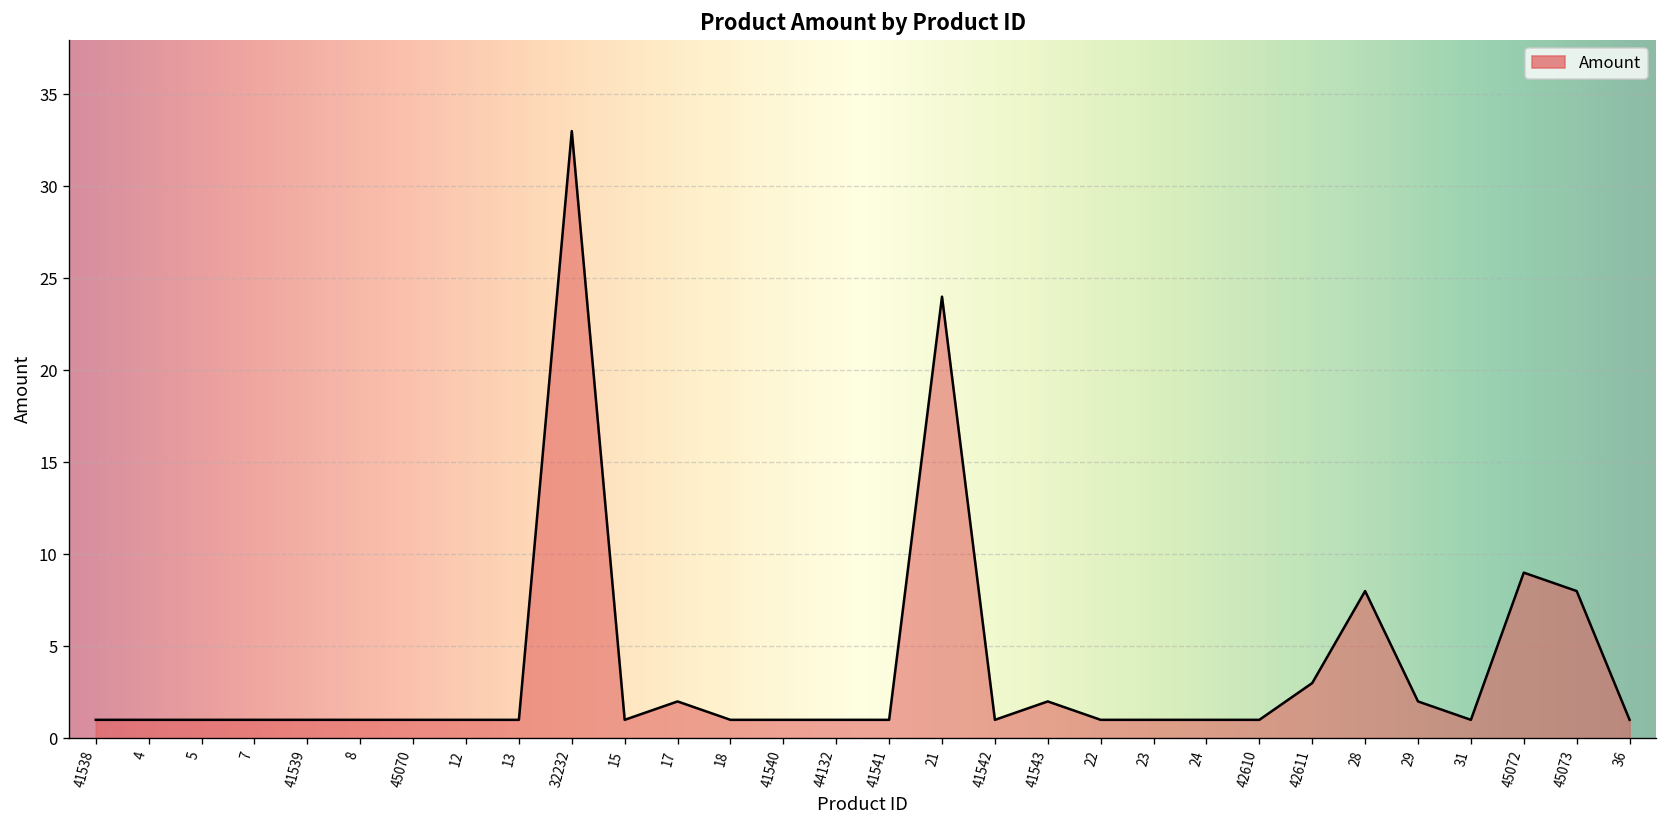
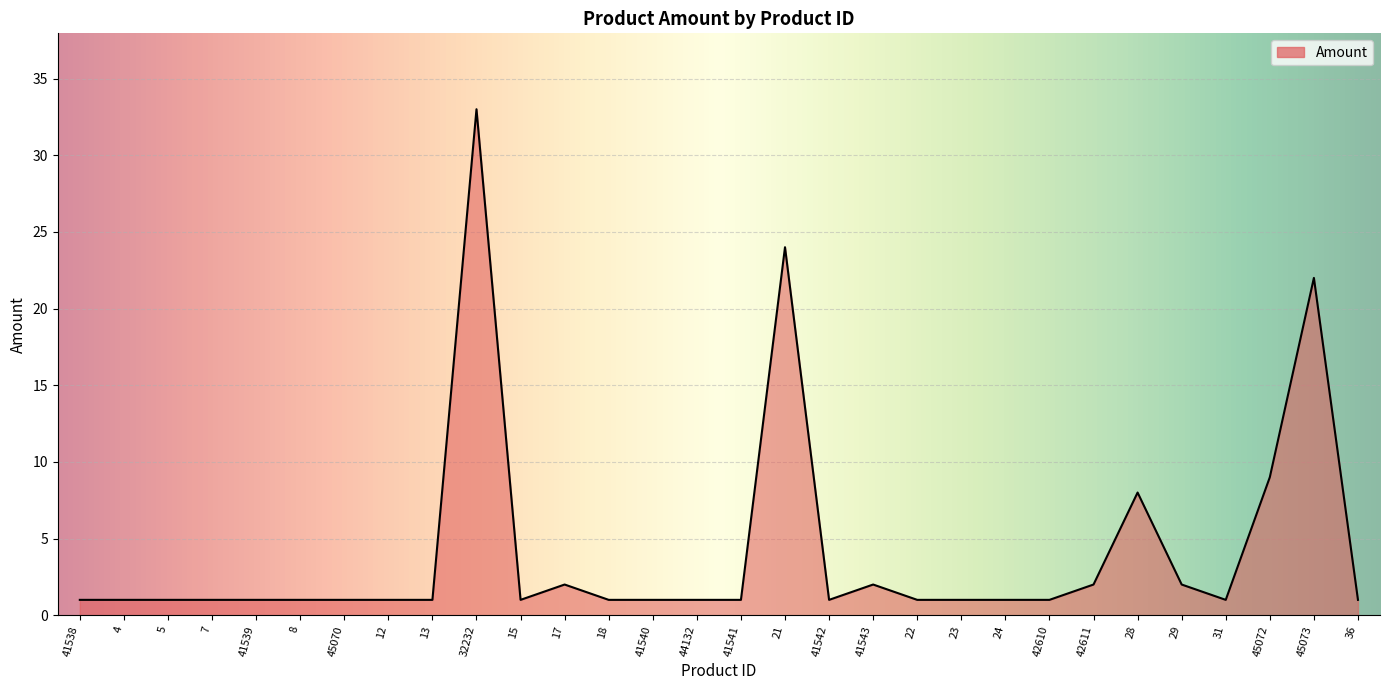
42611: 3 -> 2
45073: 8 -> 22
